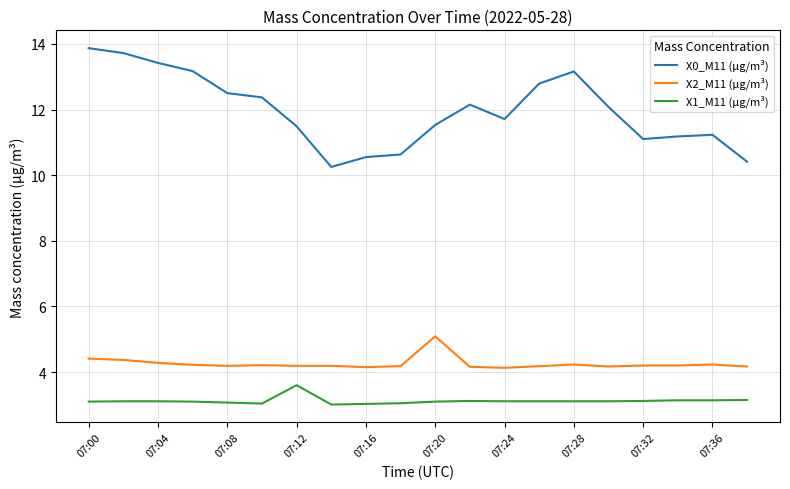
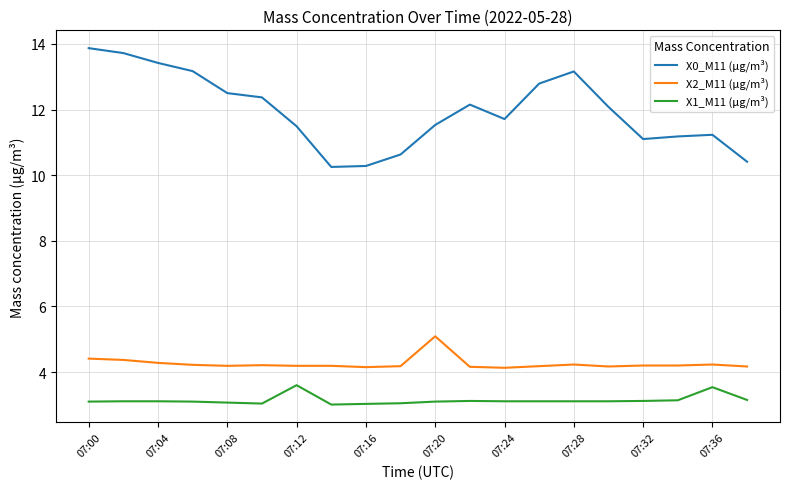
X0_M11 (μg/m³), 07:16: 10.6 -> 10.3
X1_M11 (μg/m³), 07:36: 3.1 -> 3.5
